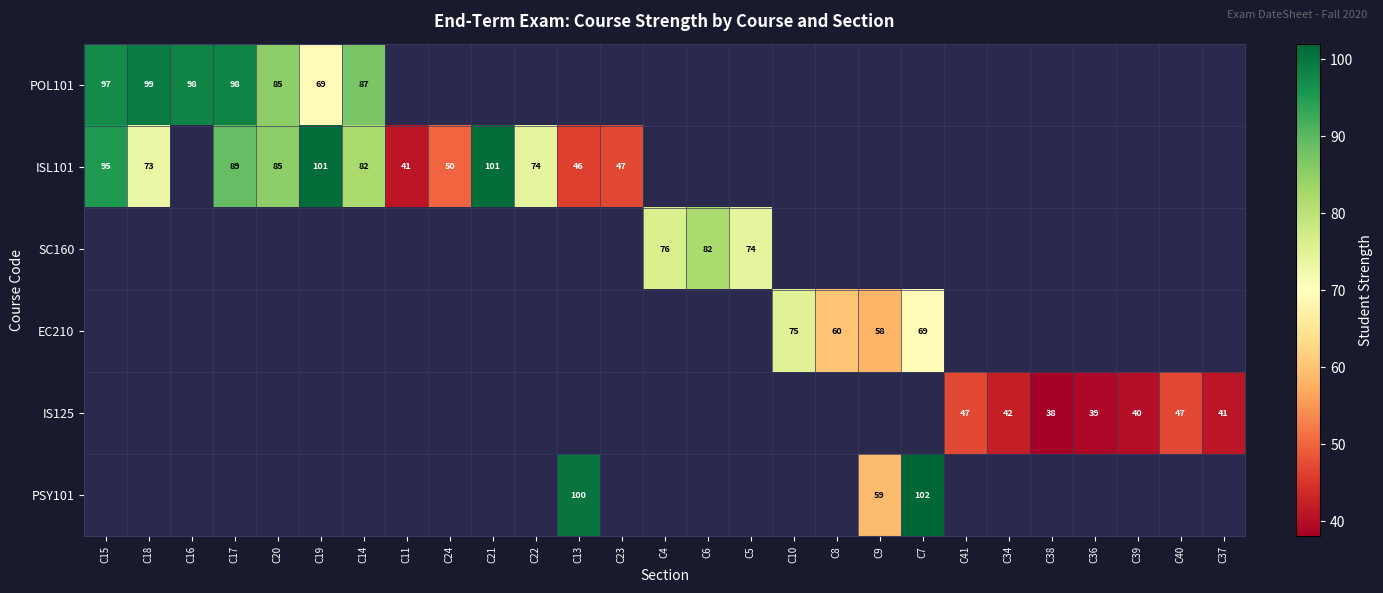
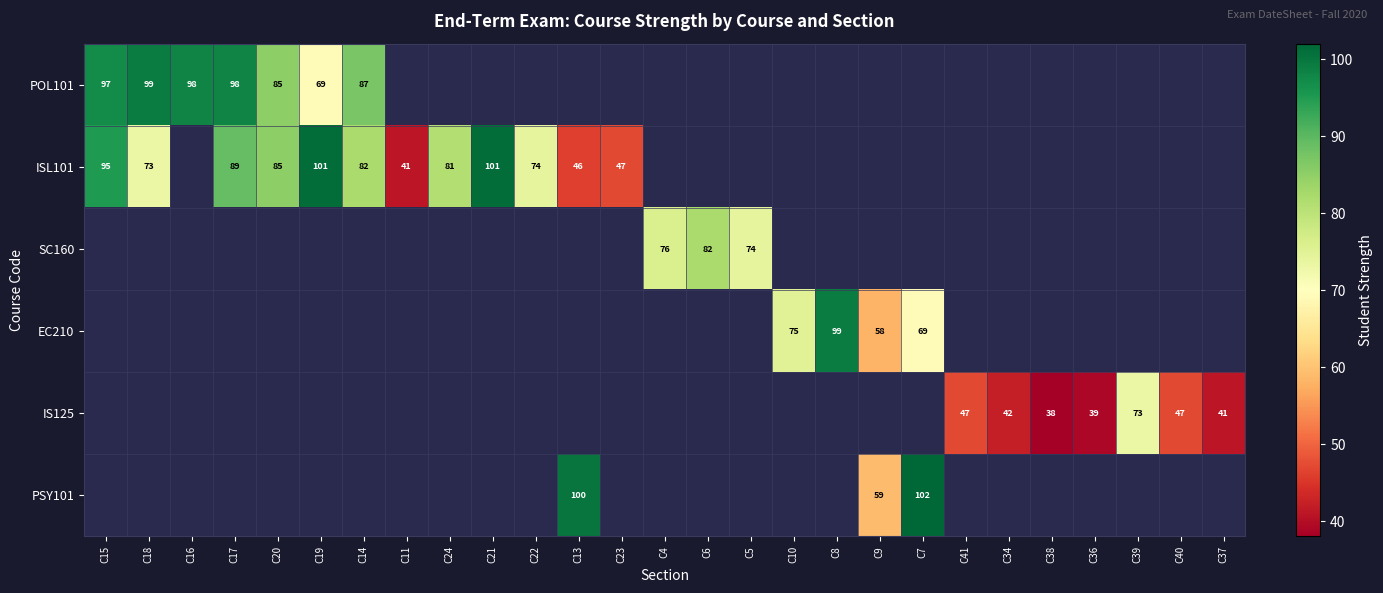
ISL101, C24: 50 -> 81
EC210, C8: 60 -> 99
IS125, C39: 40 -> 73
